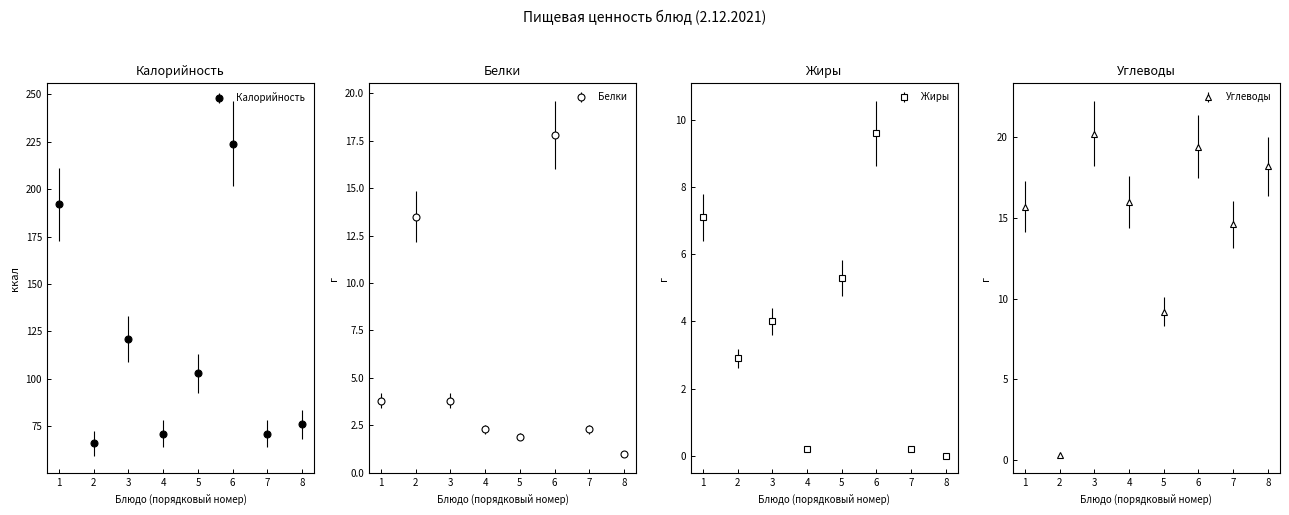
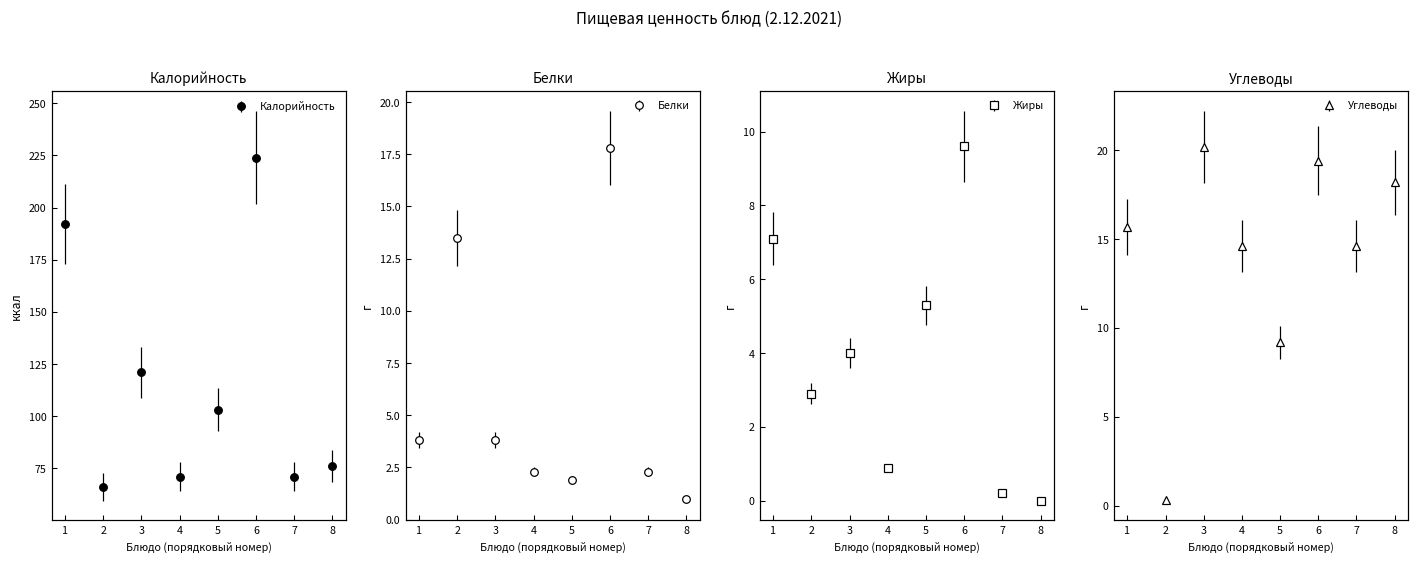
Жиры, 4: 0.2 -> 0.9
Углеводы, 4: 16.0 -> 14.6
